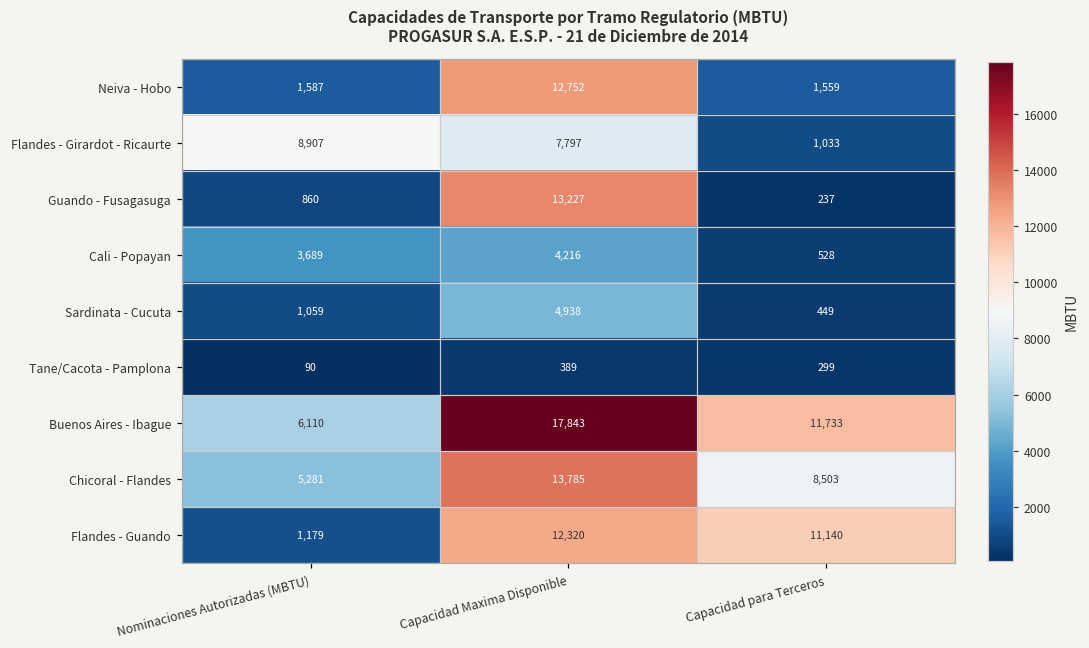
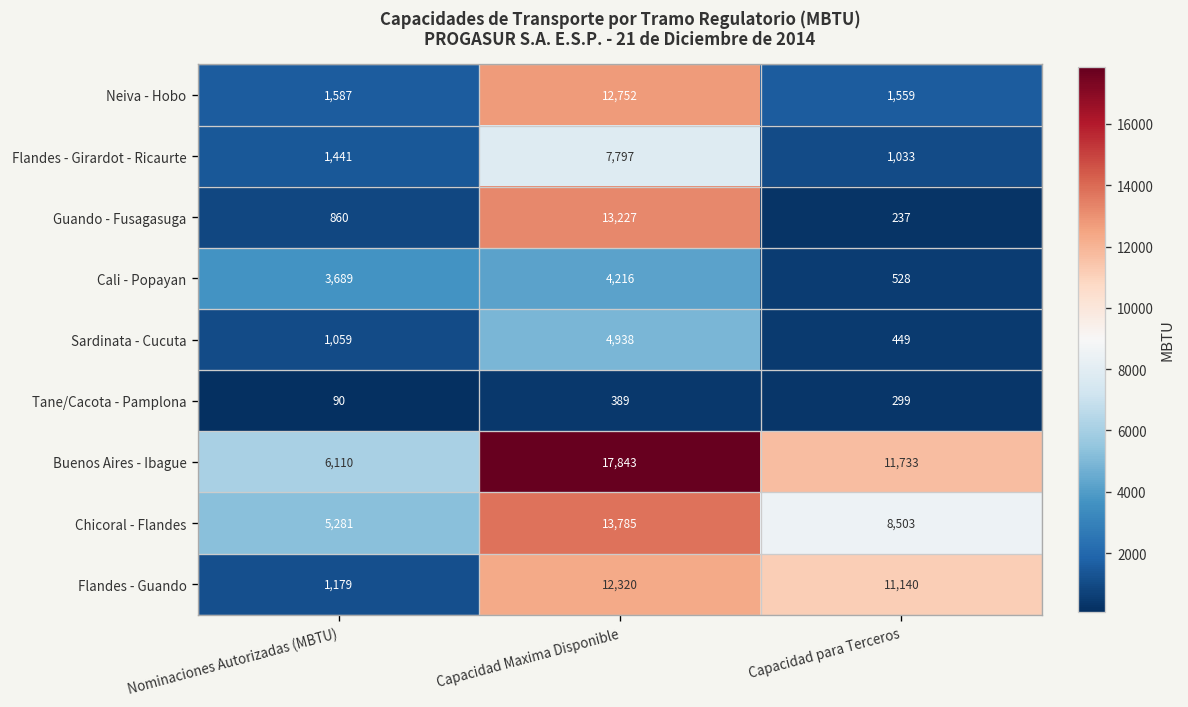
Flandes - Girardot - Ricaurte, Nominaciones Autorizadas (MBTU): 8,907 -> 1,441
